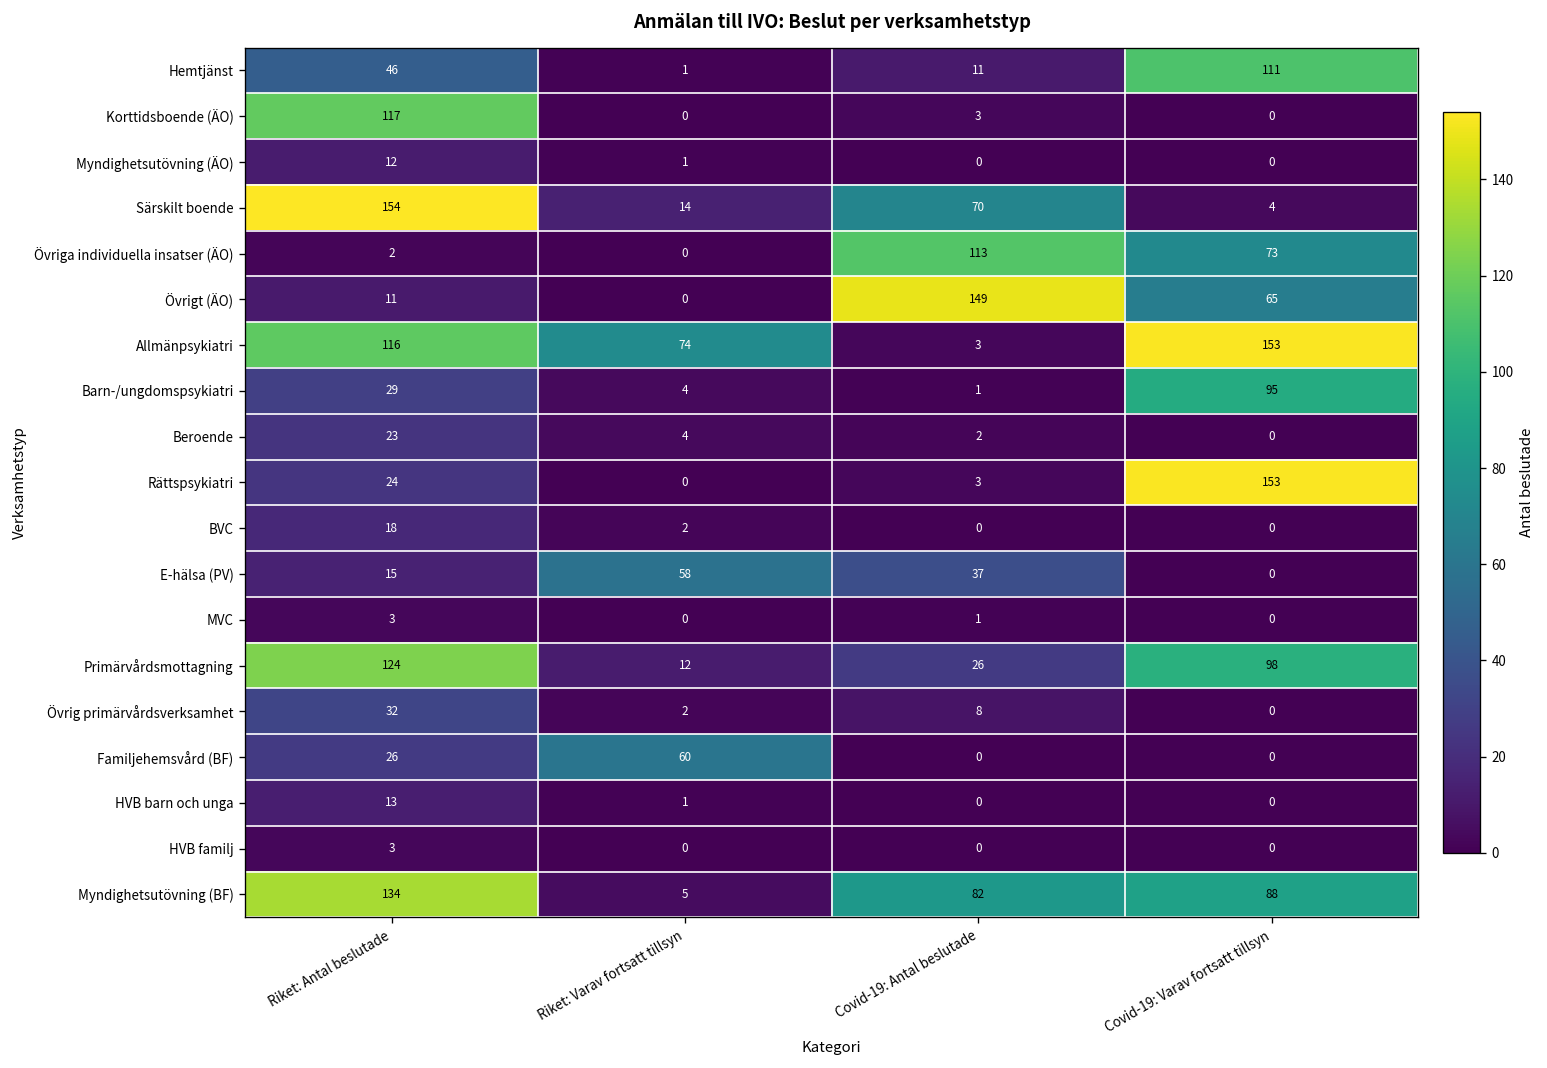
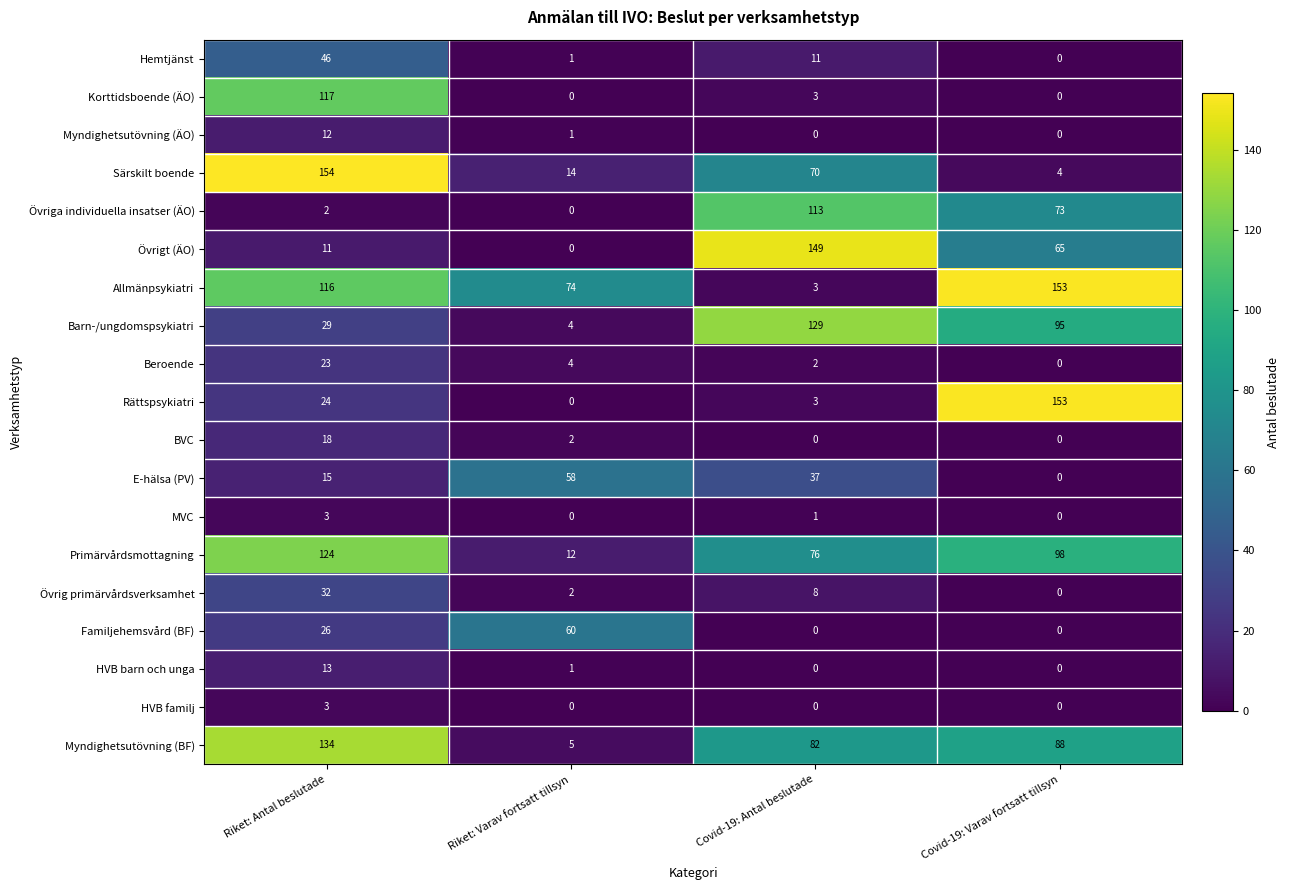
Hemtjänst, Covid-19: Varav fortsatt tillsyn: 111 -> 0
Barn-/ungdomspsykiatri, Covid-19: Antal beslutade: 1 -> 129
Primärvårdsmottagning, Covid-19: Antal beslutade: 26 -> 76
